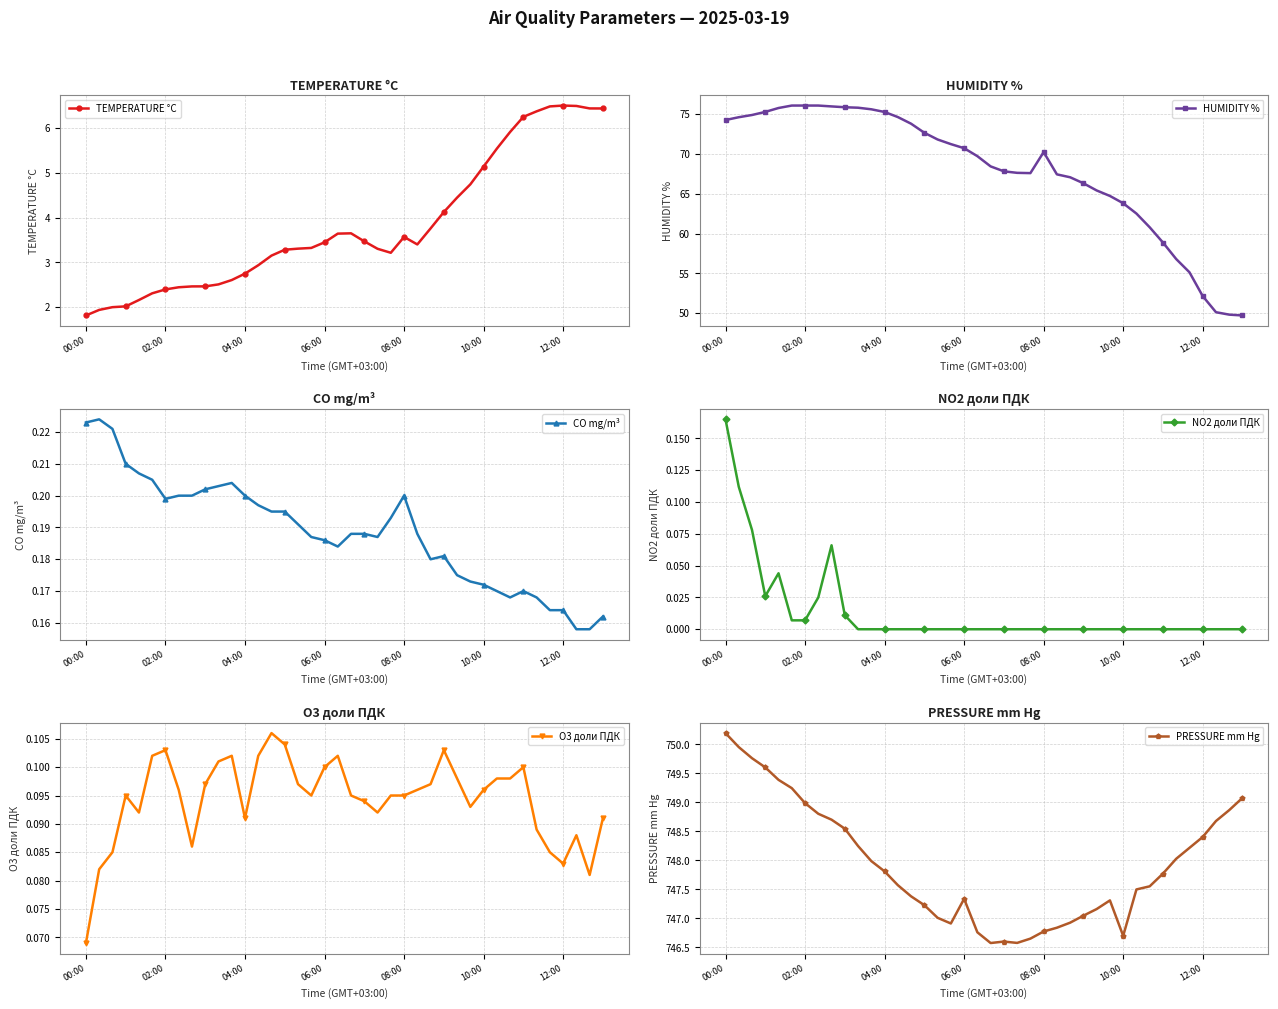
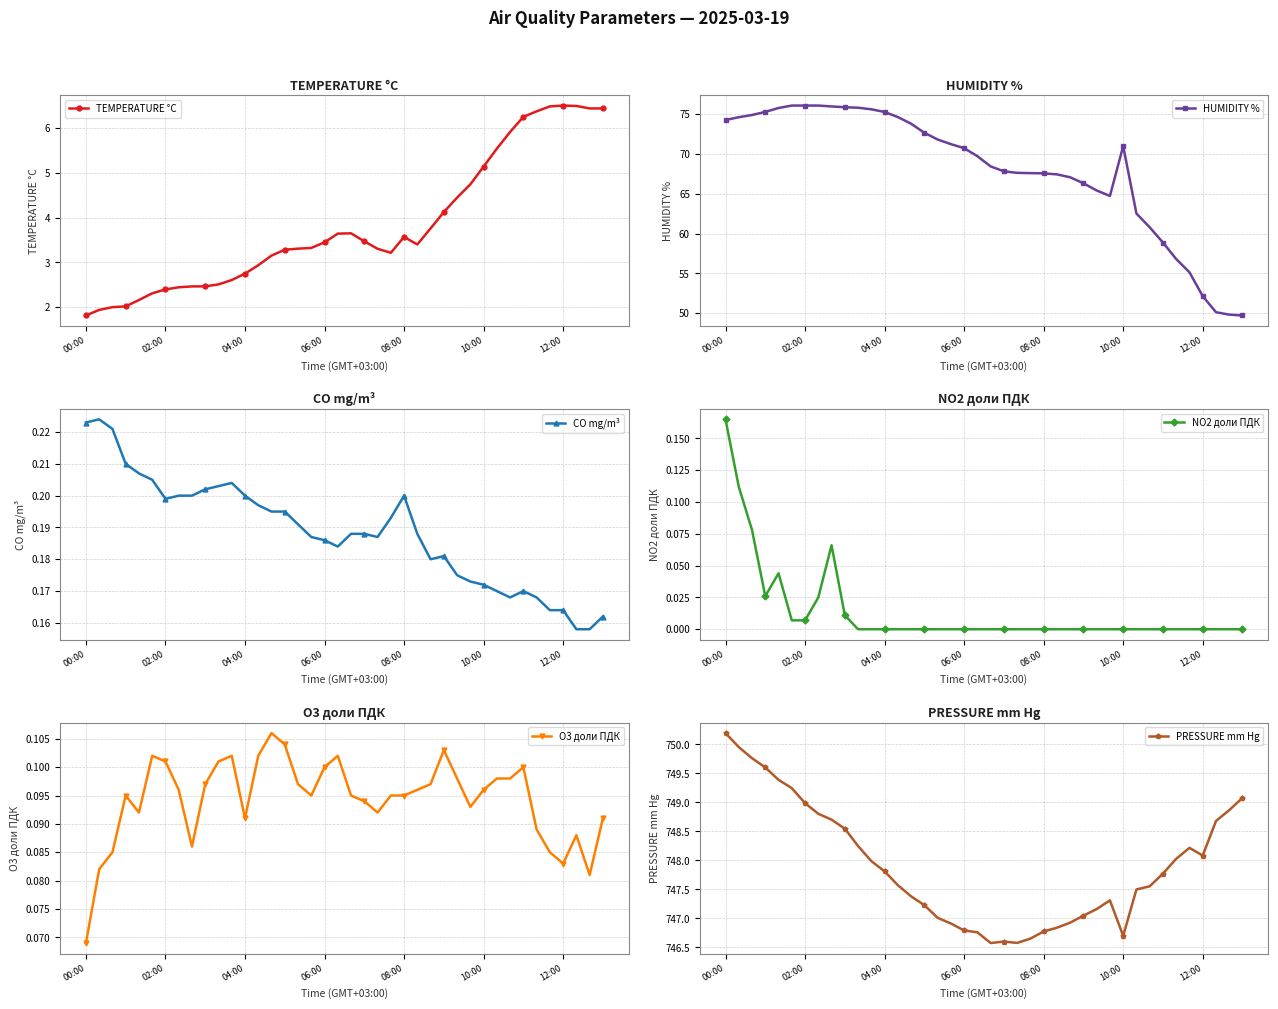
HUMIDITY %, 08:00: 70 -> 68
HUMIDITY %, 10:00: 64 -> 71
O3 доли ПДК, 02:00: 0.103 -> 0.101
PRESSURE mm Hg, 06:00: 747.3 -> 746.8
PRESSURE mm Hg, 12:00: 748.4 -> 748.1
